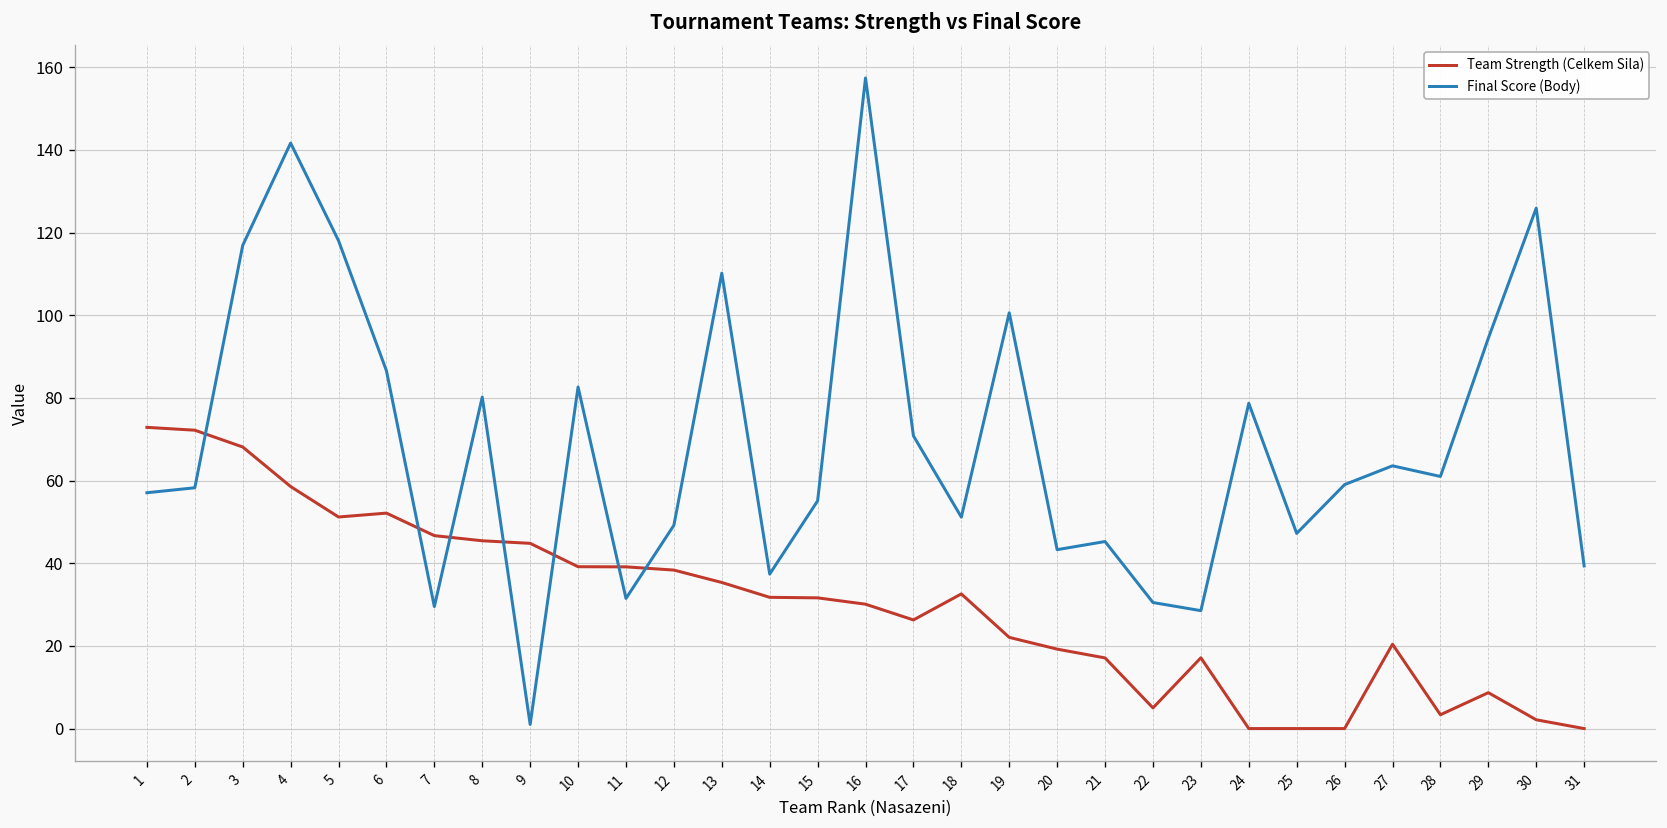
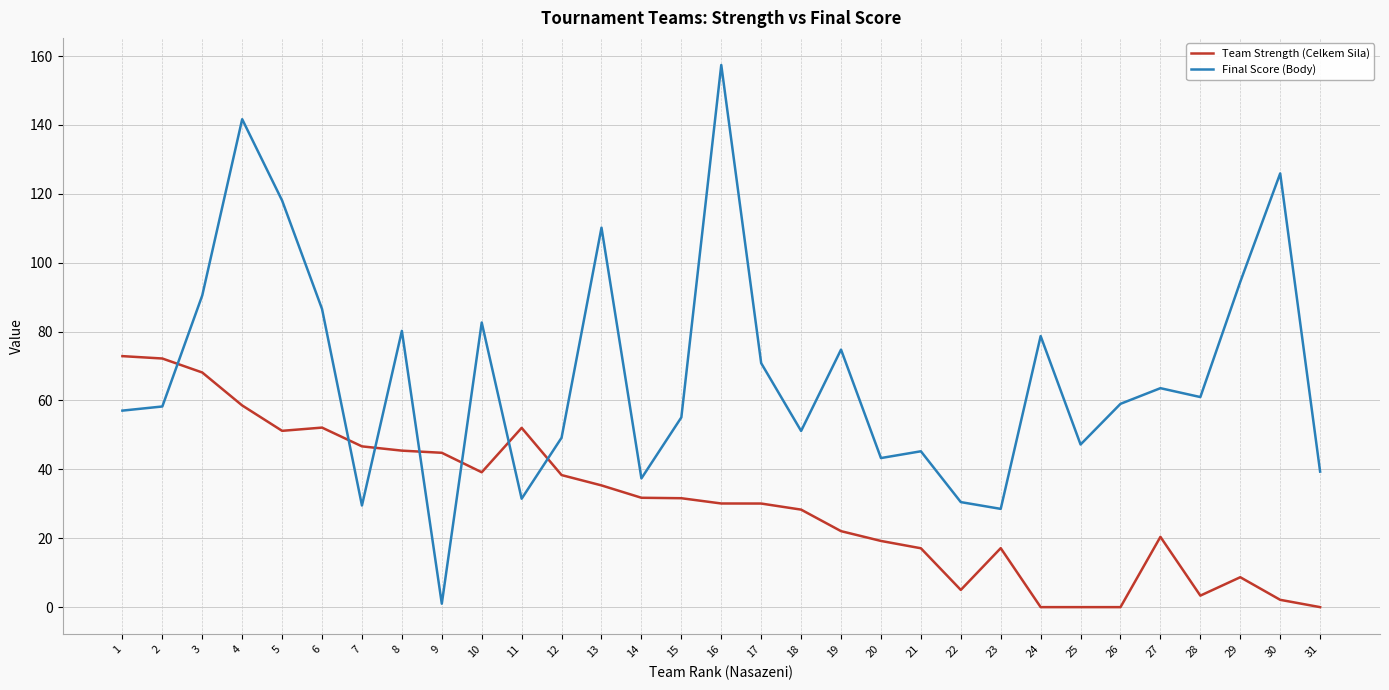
Final Score (Body), 3: 117 -> 91
Team Strength (Celkem Sila), 11: 39 -> 52
Team Strength (Celkem Sila), 17: 26 -> 30
Team Strength (Celkem Sila), 18: 33 -> 28
Final Score (Body), 19: 101 -> 75
